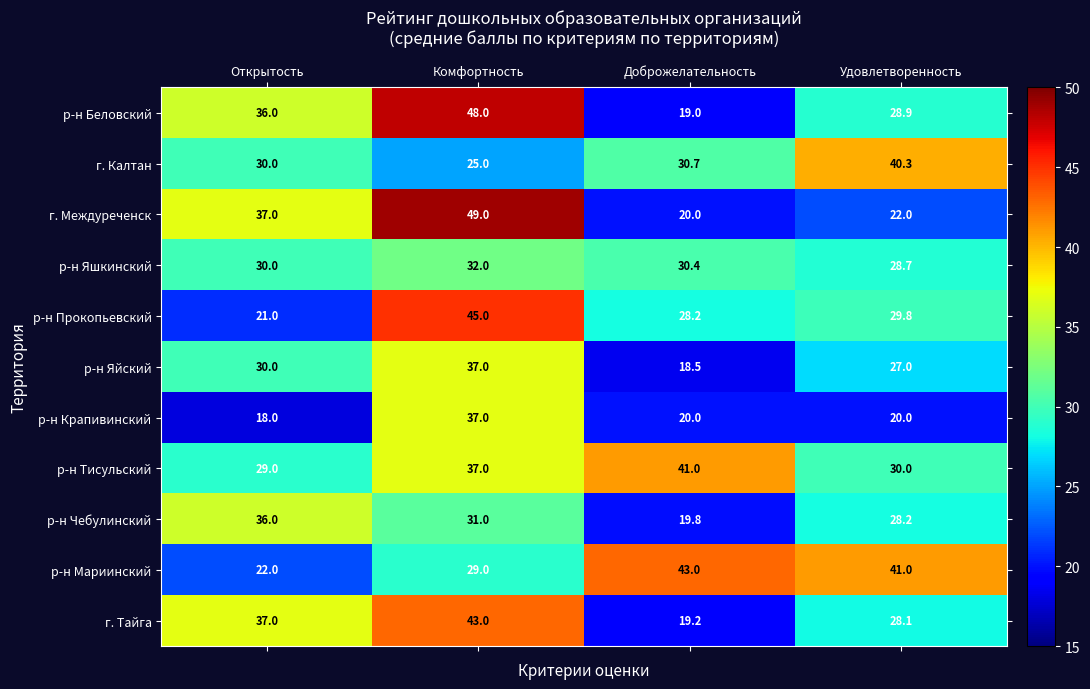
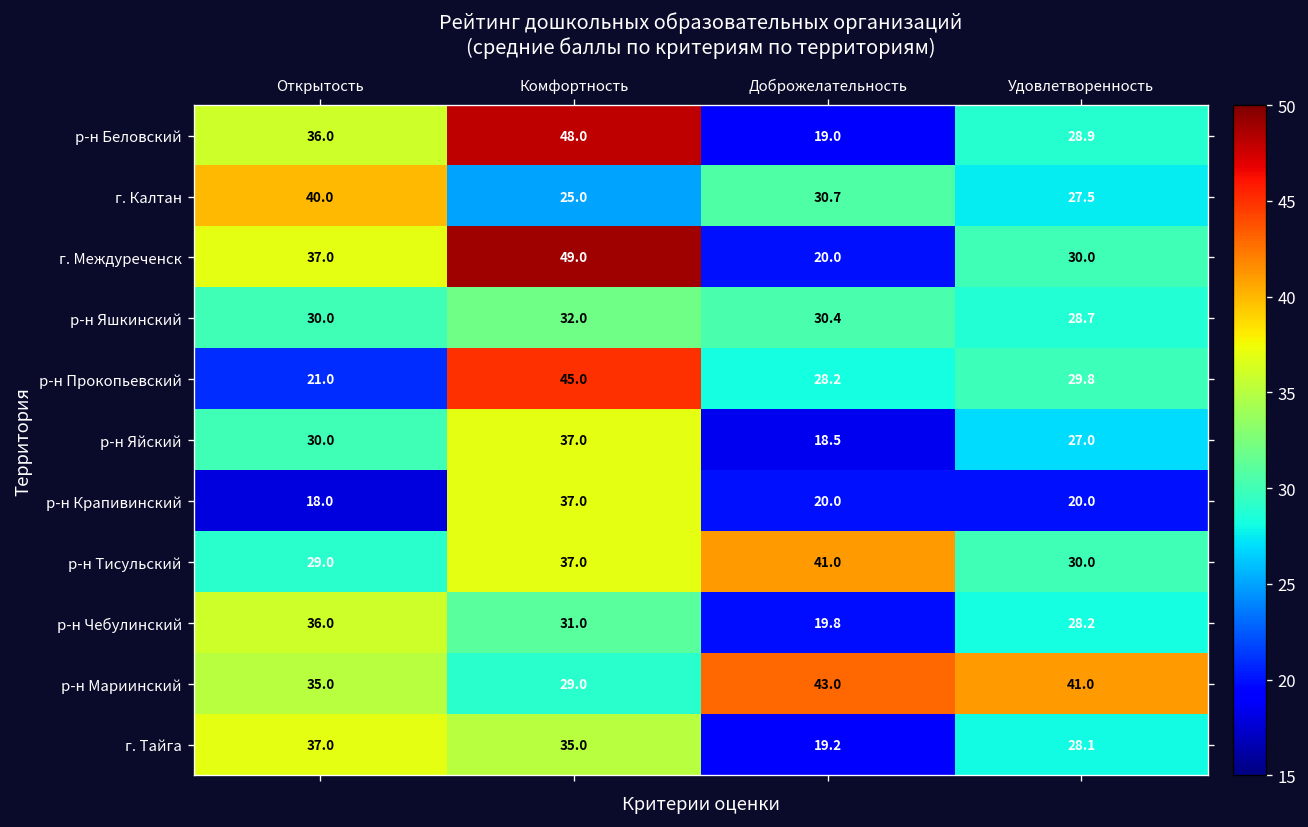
г. Калтан, Открытость: 30.0 -> 40.0
г. Калтан, Удовлетворенность: 40.3 -> 27.5
г. Междуреченск, Удовлетворенность: 22.0 -> 30.0
р-н Мариинский, Открытость: 22.0 -> 35.0
г. Тайга, Комфортность: 43.0 -> 35.0
